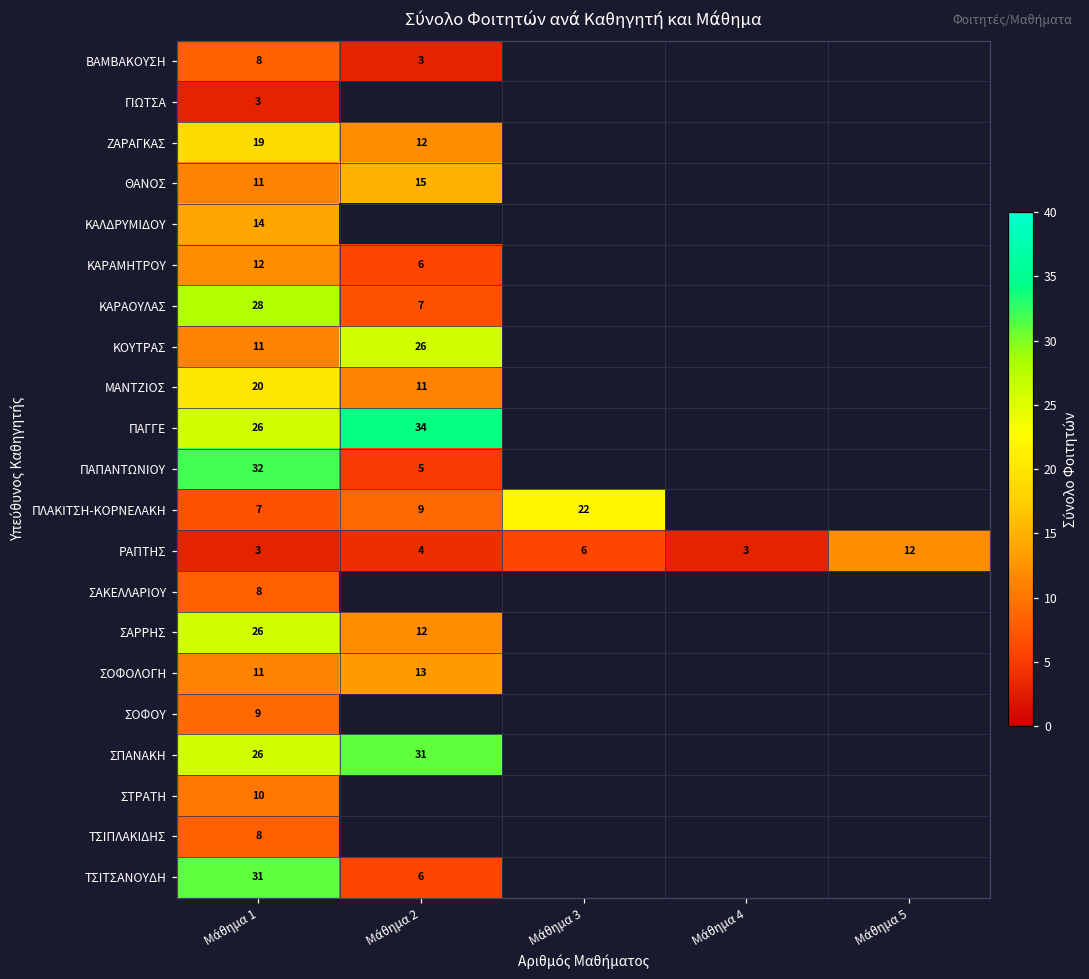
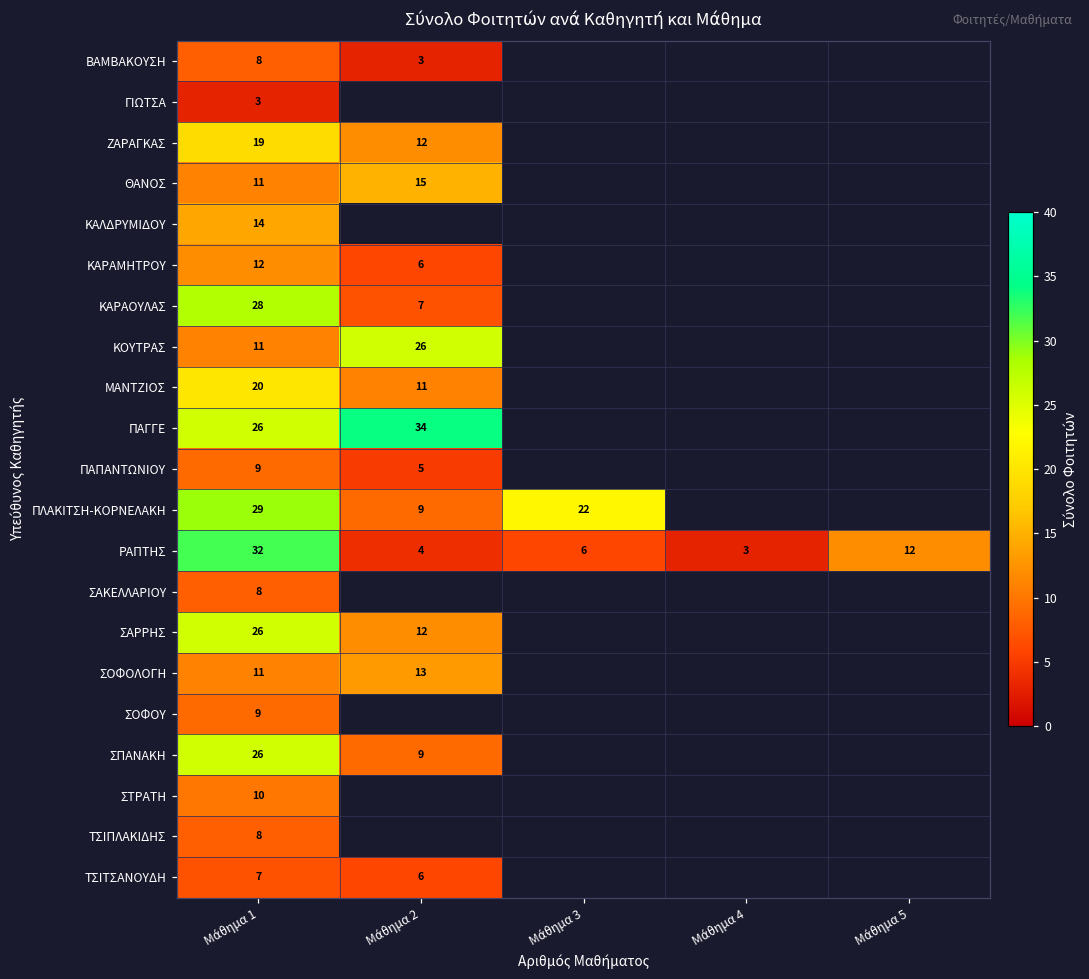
ΠΑΠΑΝΤΩΝΙΟΥ, Μάθημα 1: 32 -> 9
ΠΛΑΚΙΤΣΗ-ΚΟΡΝΕΛΑΚΗ, Μάθημα 1: 7 -> 29
ΡΑΠΤΗΣ, Μάθημα 1: 3 -> 32
ΣΠΑΝΑΚΗ, Μάθημα 2: 31 -> 9
ΤΣΙΤΣΑΝΟΥΔΗ, Μάθημα 1: 31 -> 7
